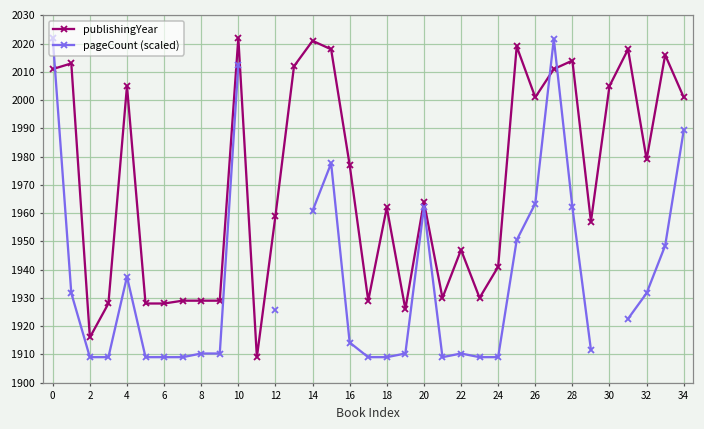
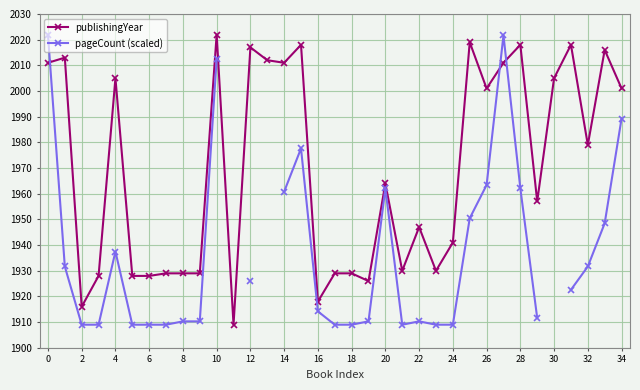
publishingYear, 12: 1959 -> 2017
publishingYear, 14: 2021 -> 2011
publishingYear, 16: 1977 -> 1918
publishingYear, 18: 1962 -> 1929
publishingYear, 28: 2014 -> 2018
